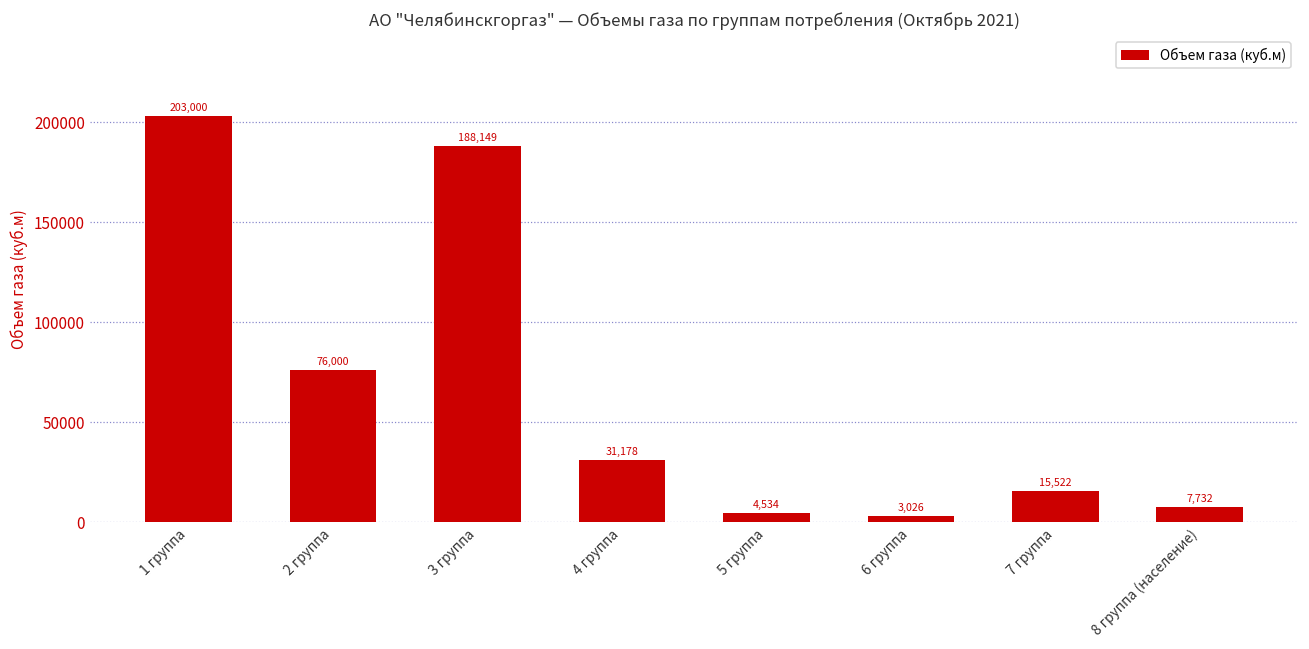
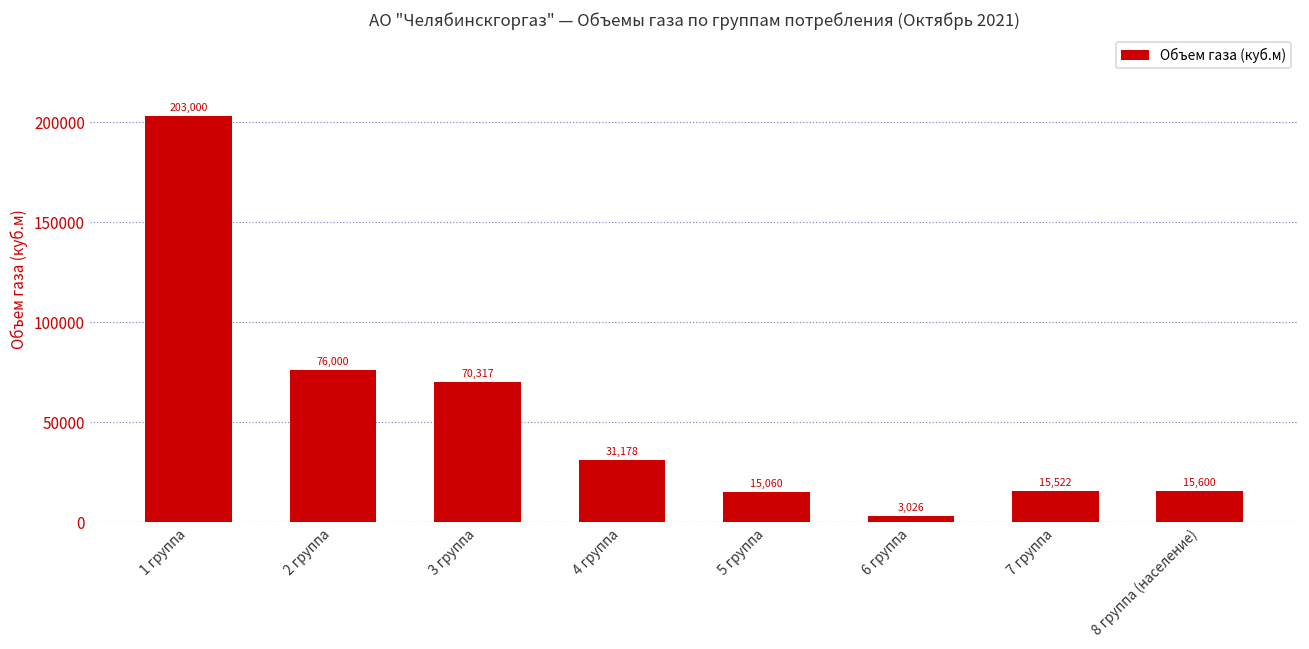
3 группа: 188,149 -> 70,317
5 группа: 4,534 -> 15,060
8 группа (население): 7,732 -> 15,600
